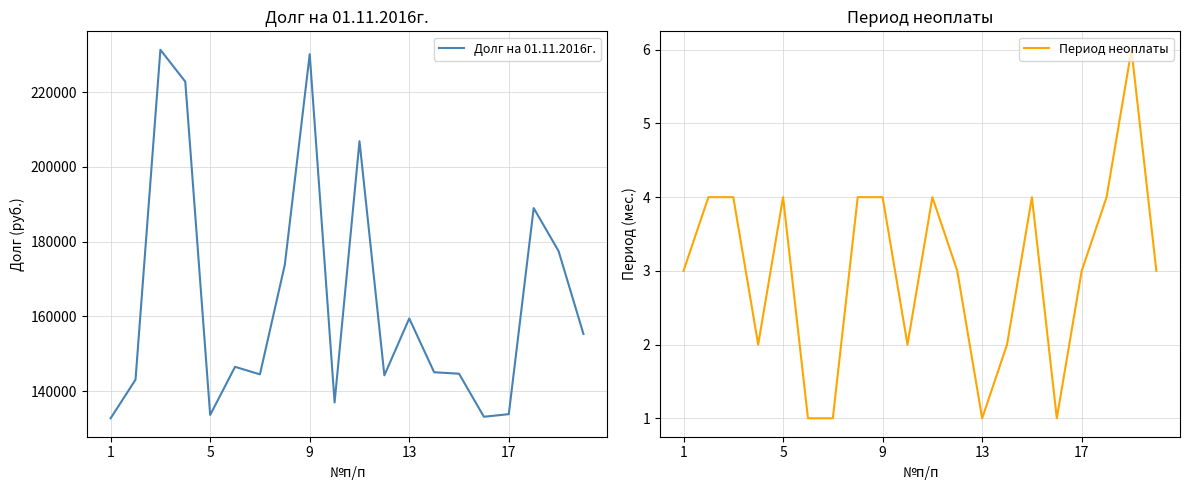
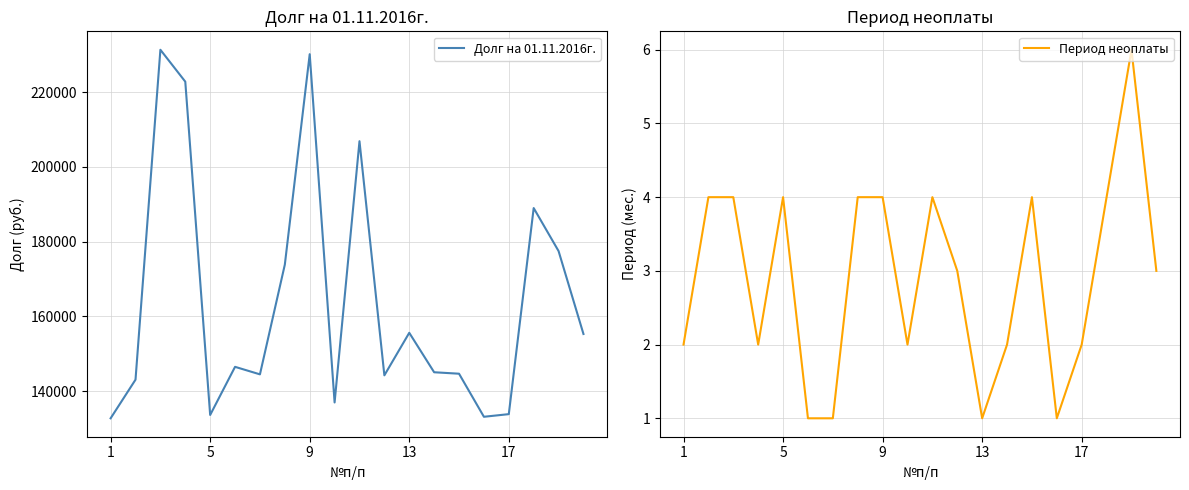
Долг на 01.11.2016г., 13: 159000 -> 156000
Период неоплаты, 1: 3 -> 2
Период неоплаты, 17: 3 -> 2
